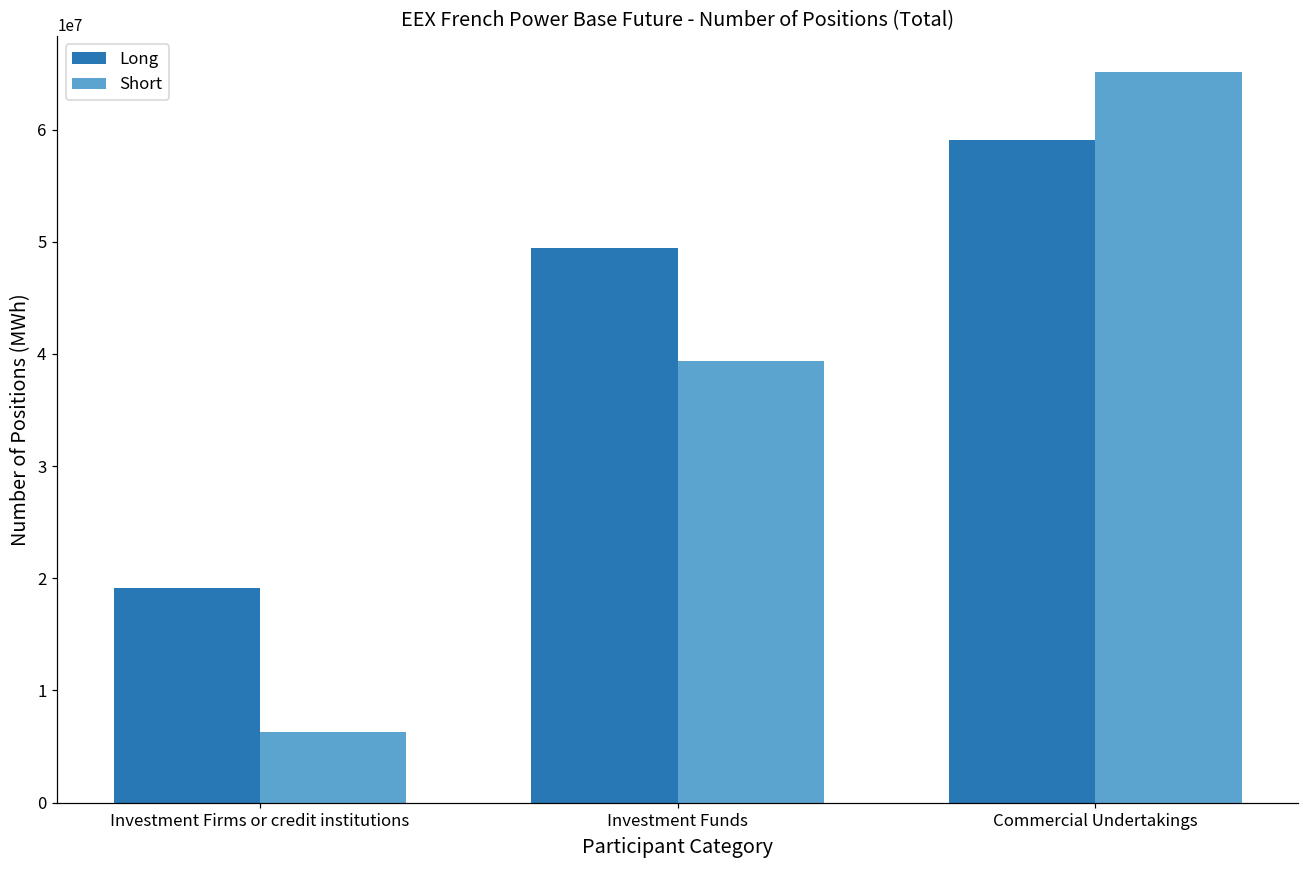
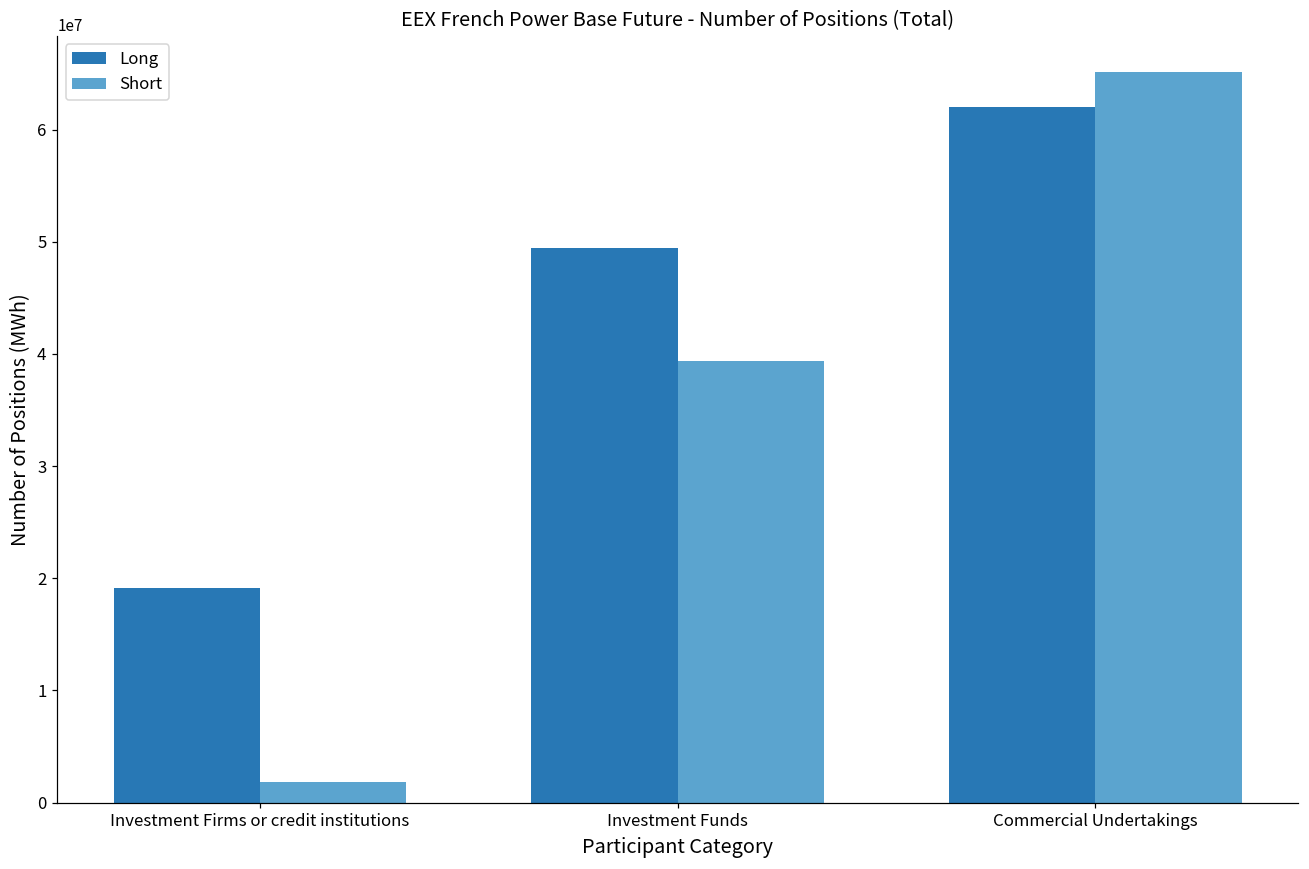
Short, Investment Firms or credit institutions: 6300000 -> 1900000
Long, Commercial Undertakings: 59100000 -> 62000000
